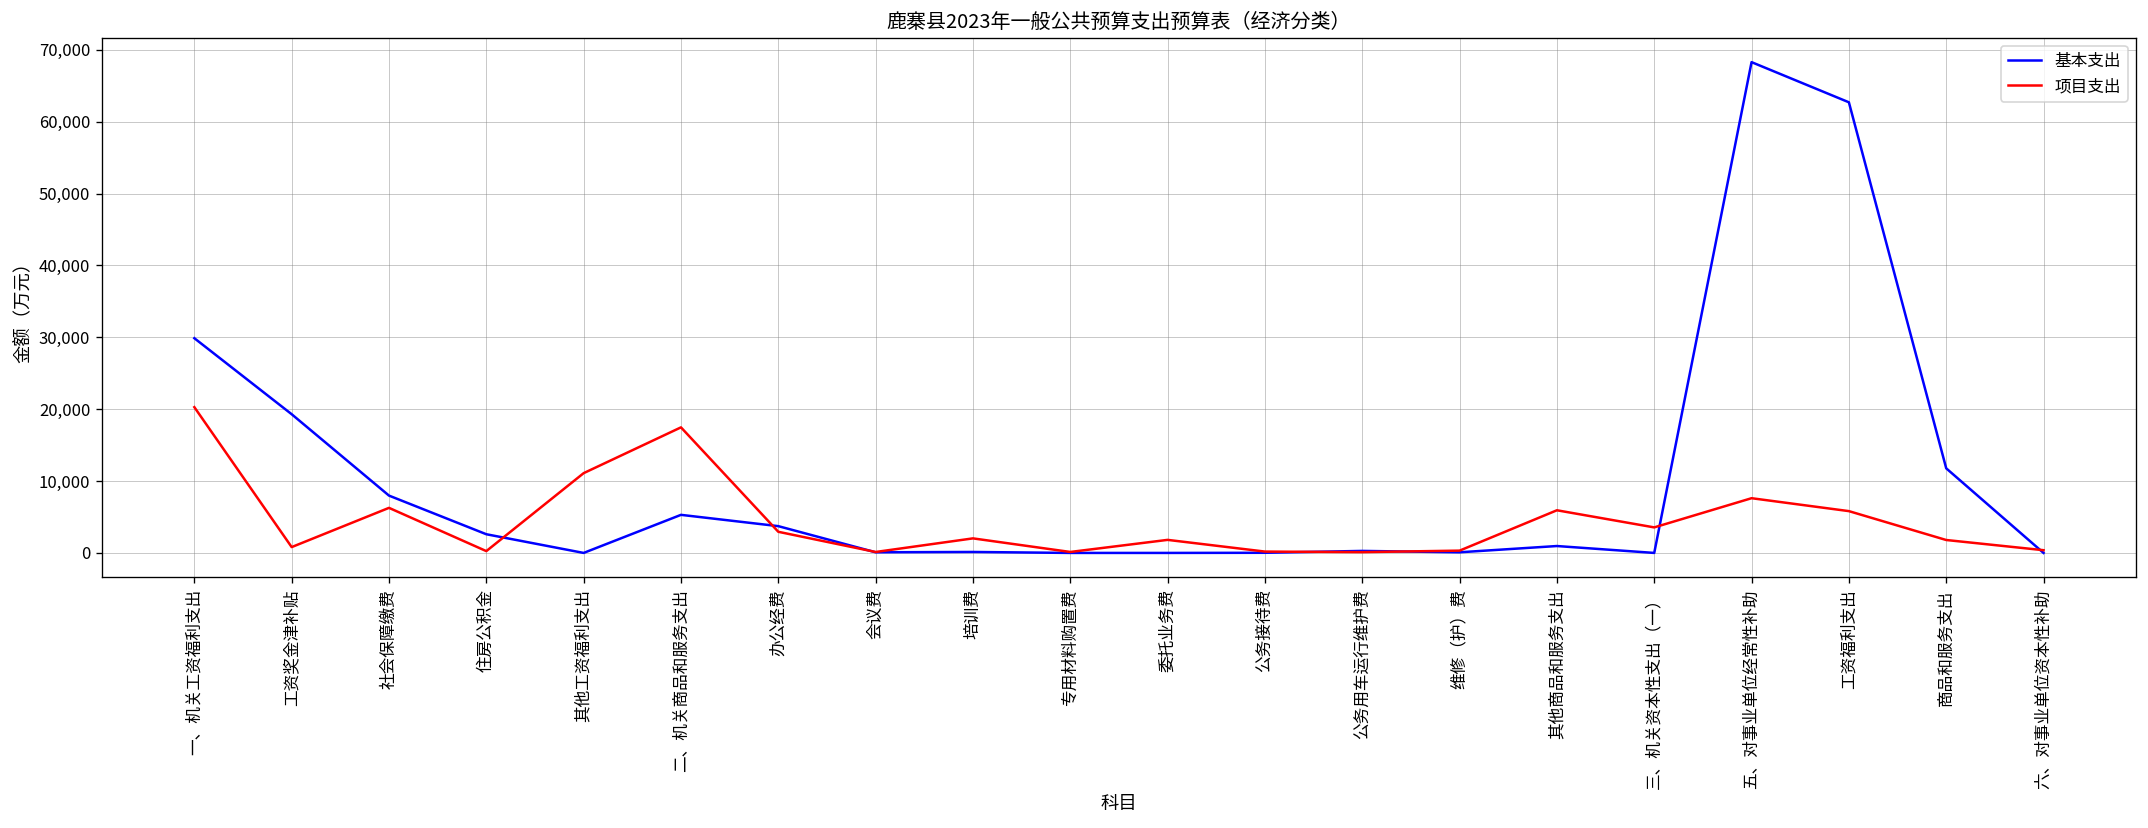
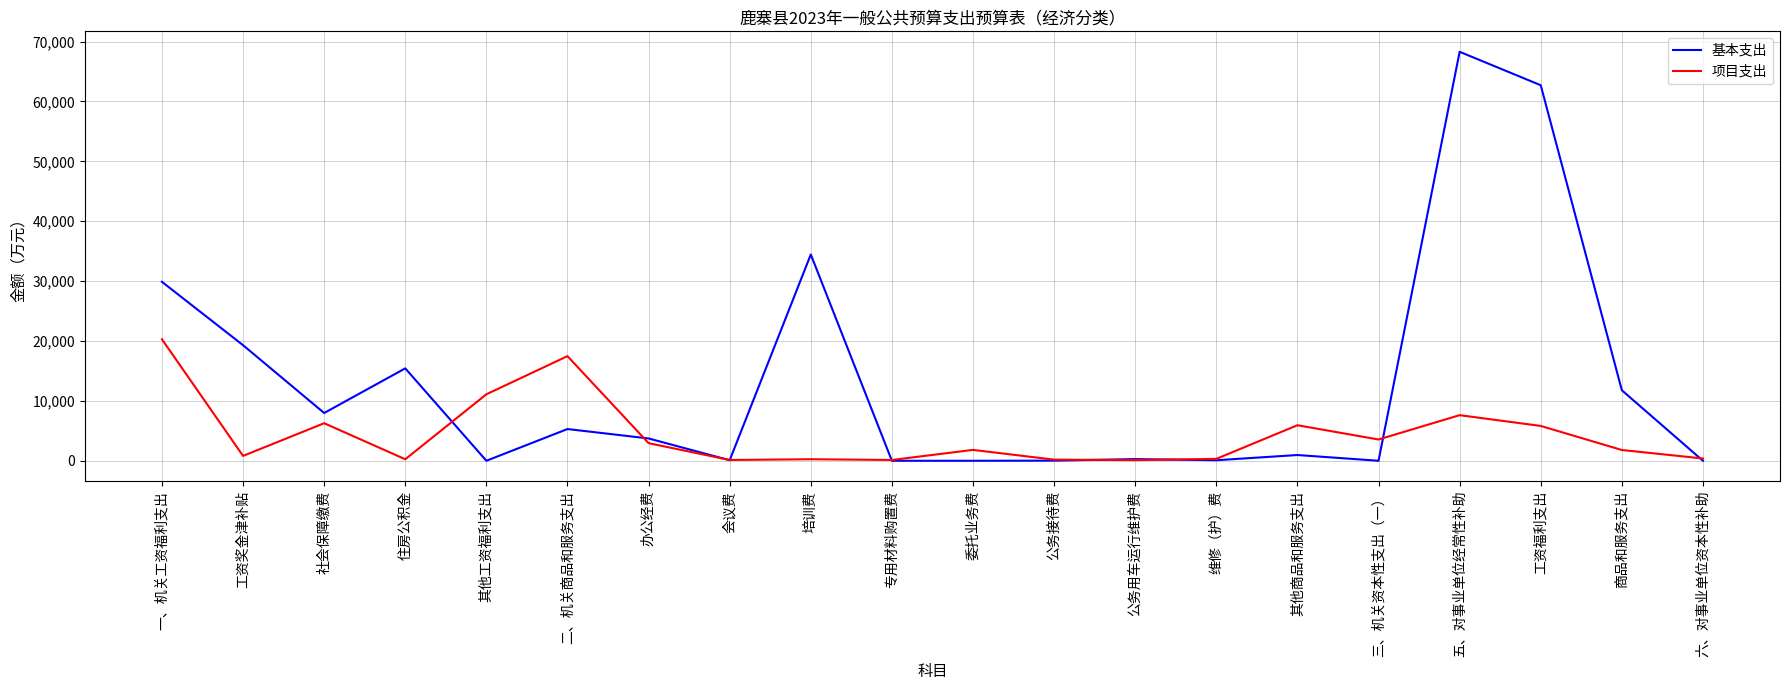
基本支出, 住房公积金: 3,000 -> 15,000
基本支出, 培训费: 0 -> 34,000
项目支出, 培训费: 2,000 -> 0
